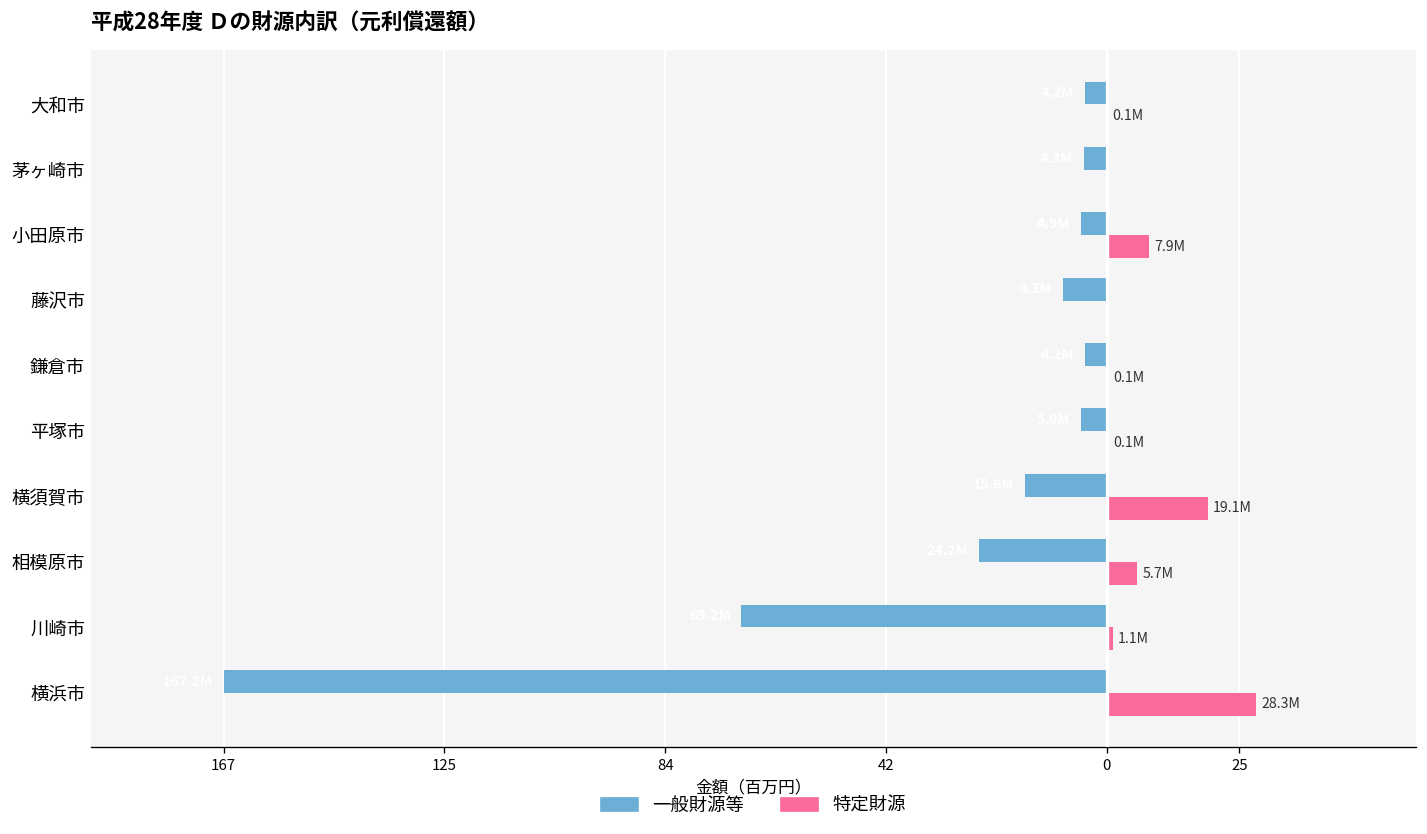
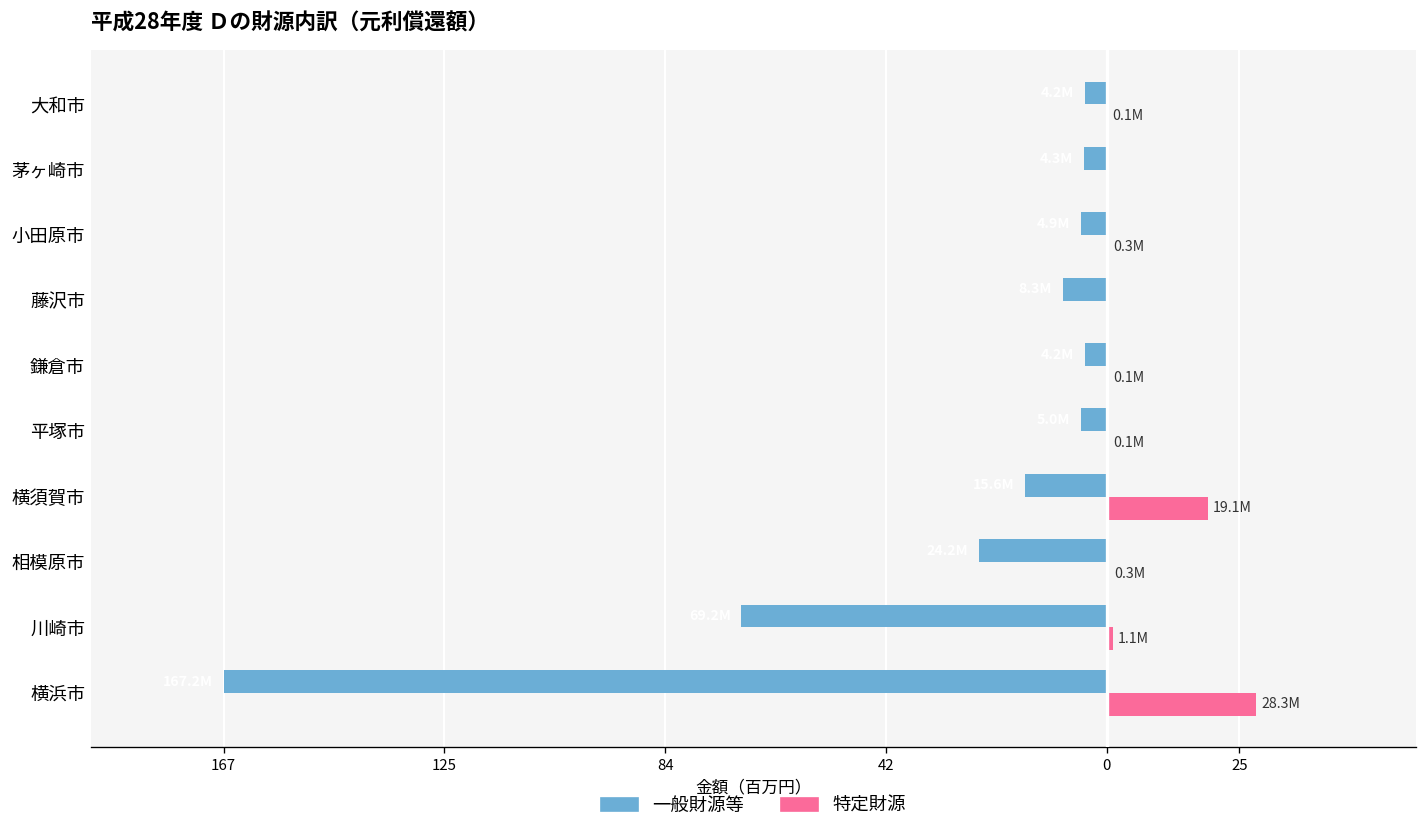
特定財源, 小田原市: 7.9M -> 0.3M
特定財源, 相模原市: 5.7M -> 0.3M
